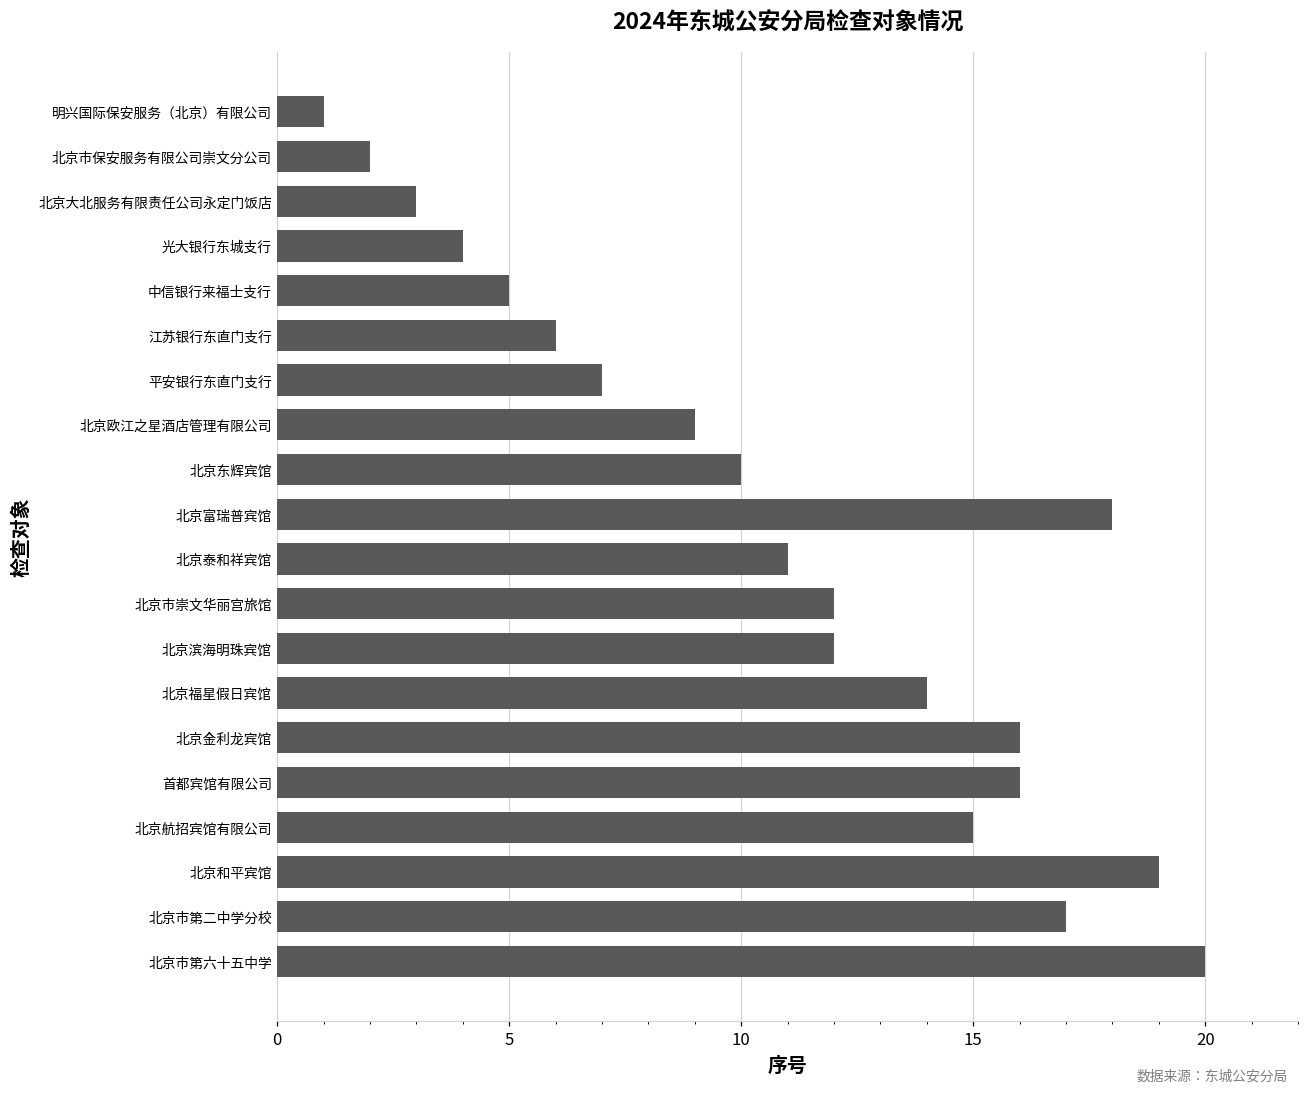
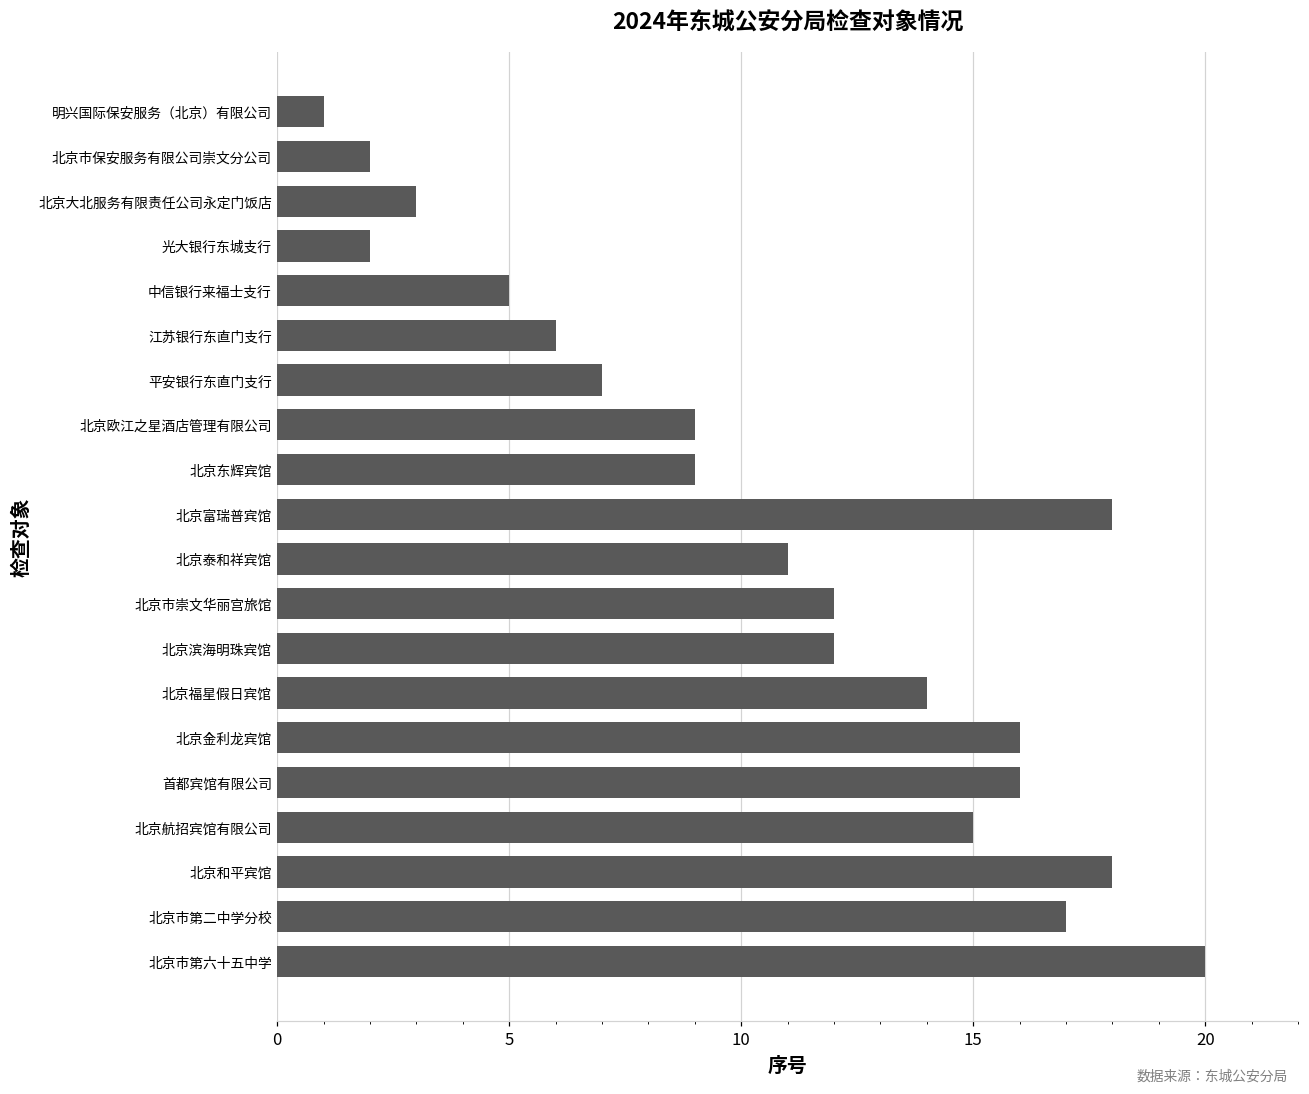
光大银行东城支行: 4 -> 2
北京东辉宾馆: 10 -> 9
北京和平宾馆: 19 -> 18
